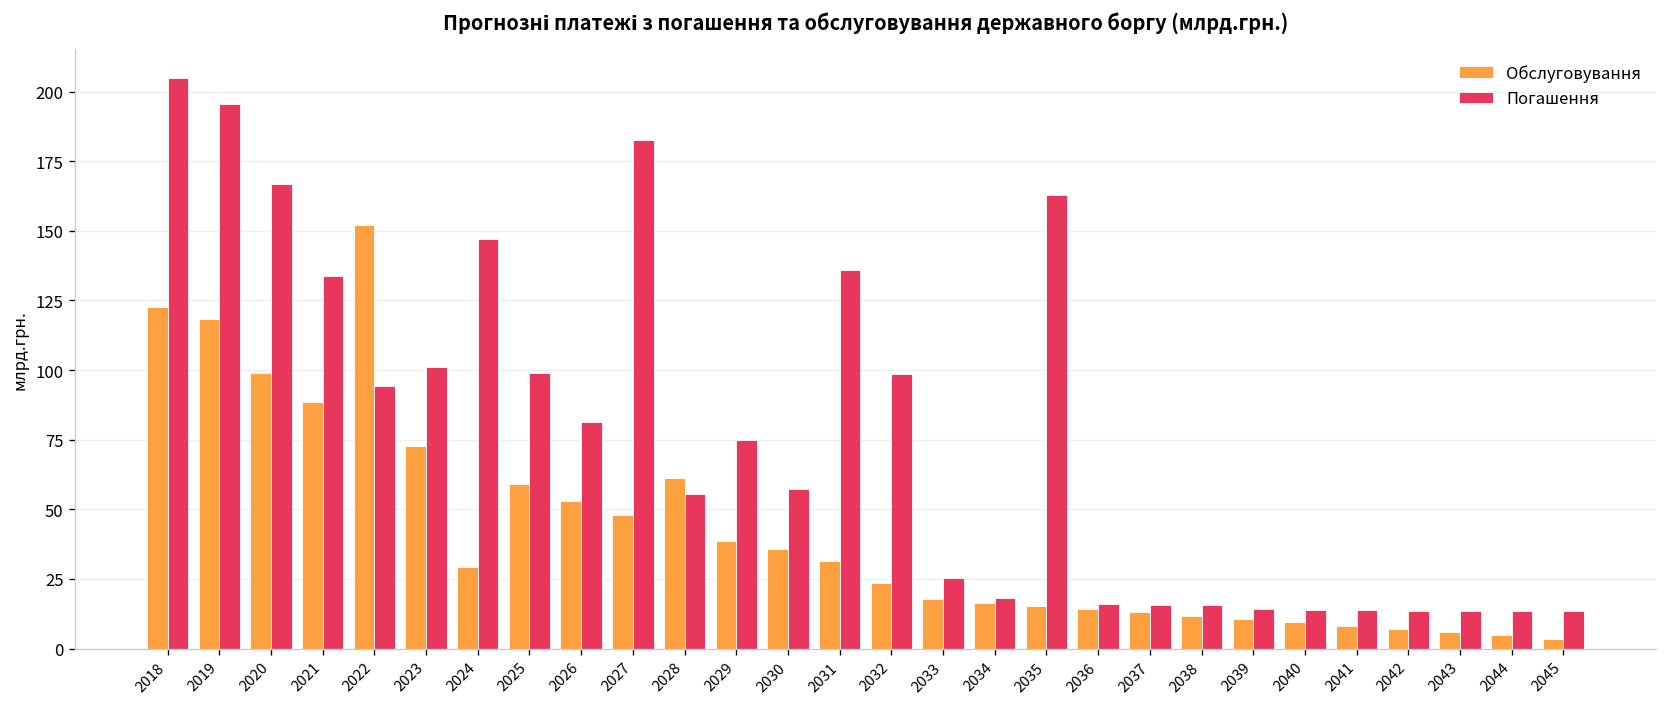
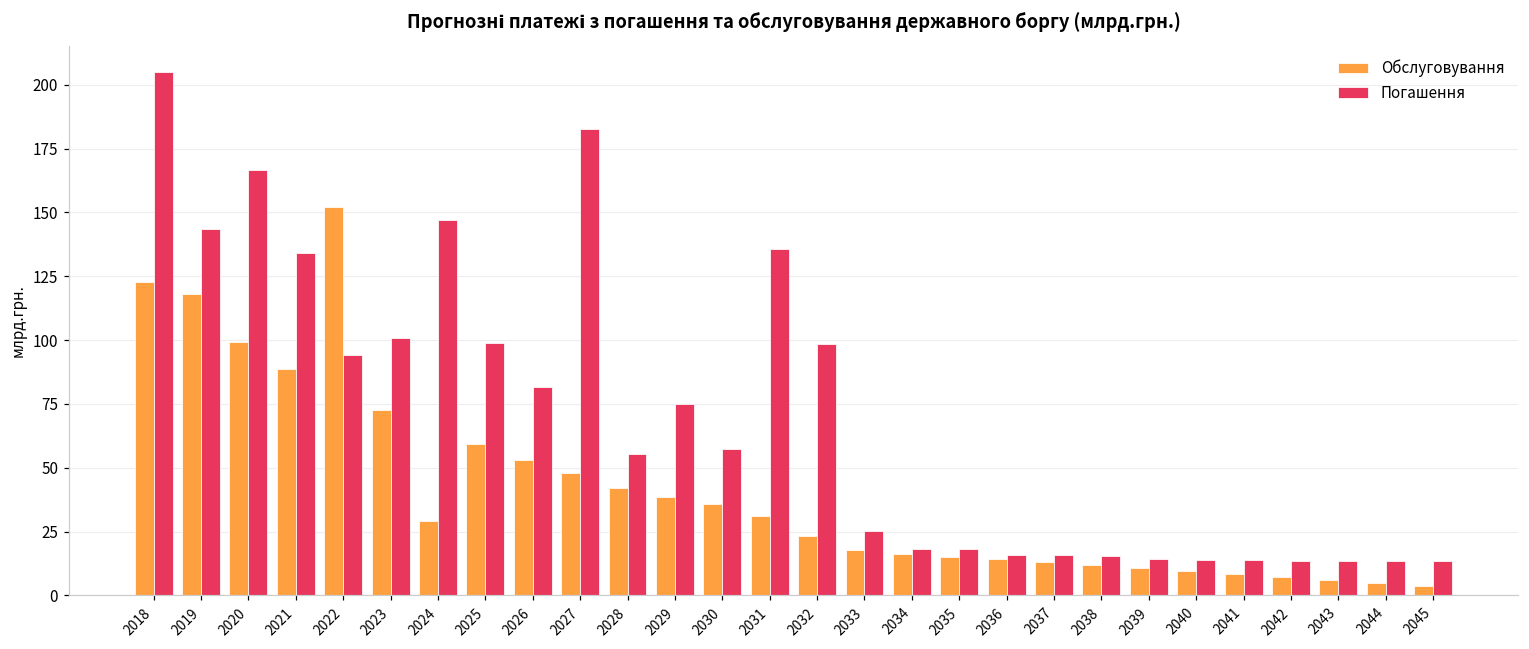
Погашення, 2019: 196 -> 144
Обслуговування, 2028: 61 -> 42
Погашення, 2035: 163 -> 18
